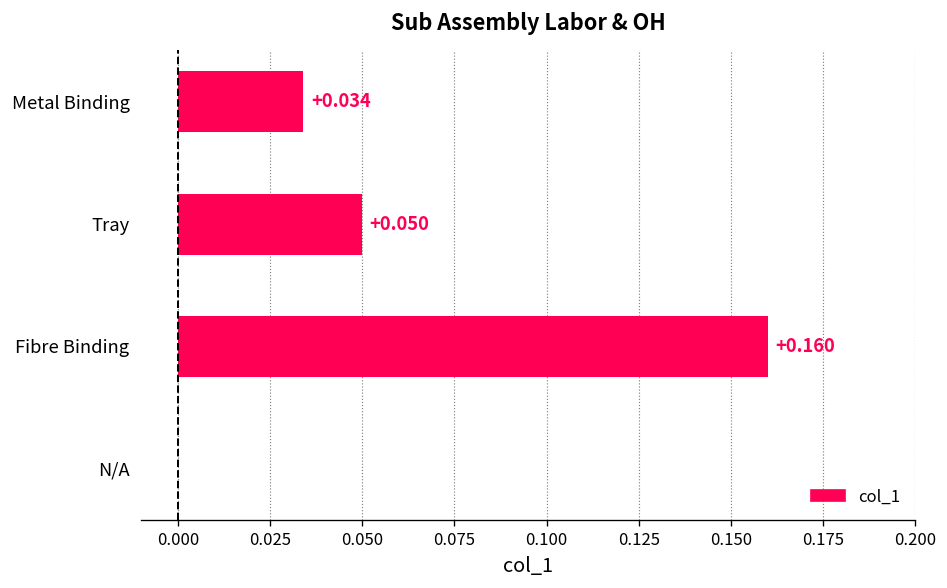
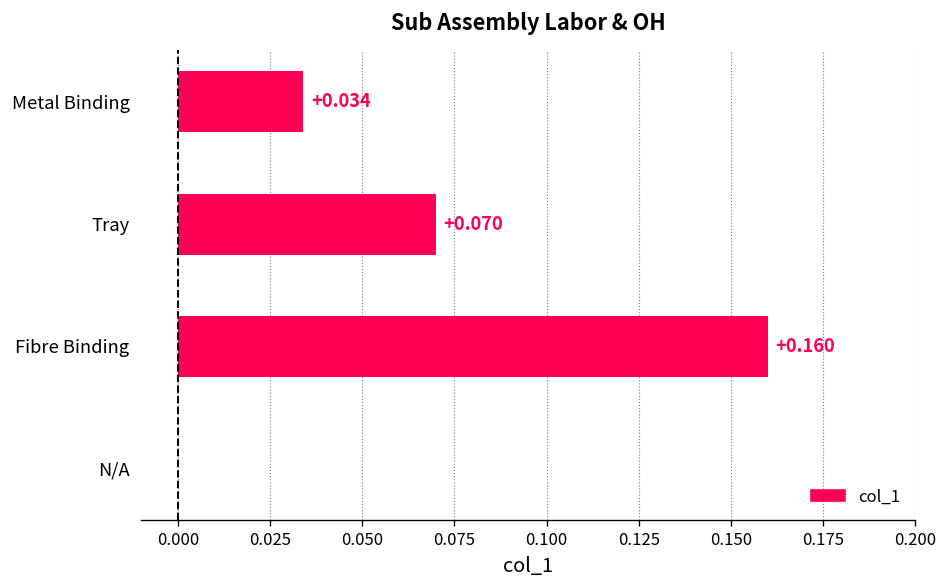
Tray: +0.050 -> +0.070
